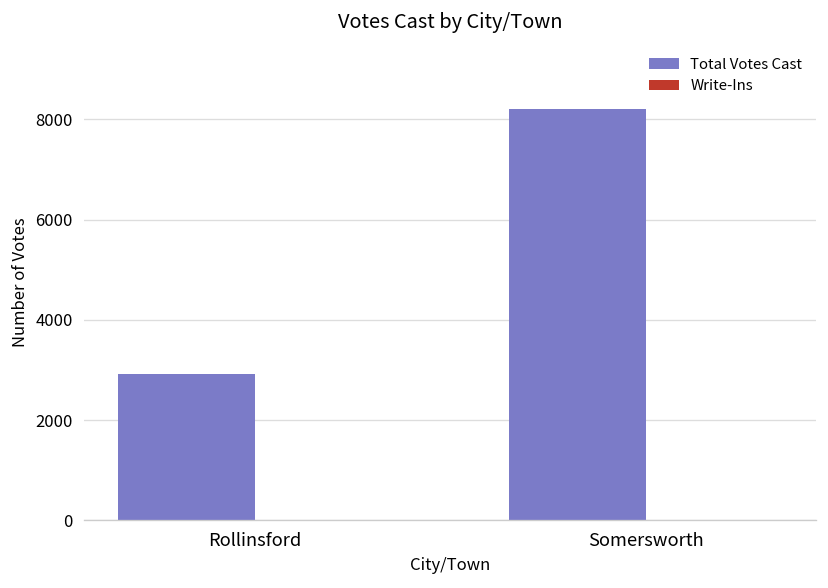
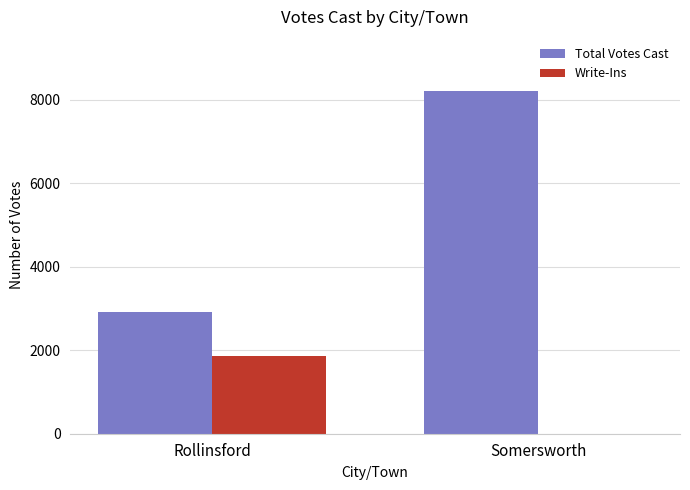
Write-Ins, Rollinsford: 0 -> 1900
